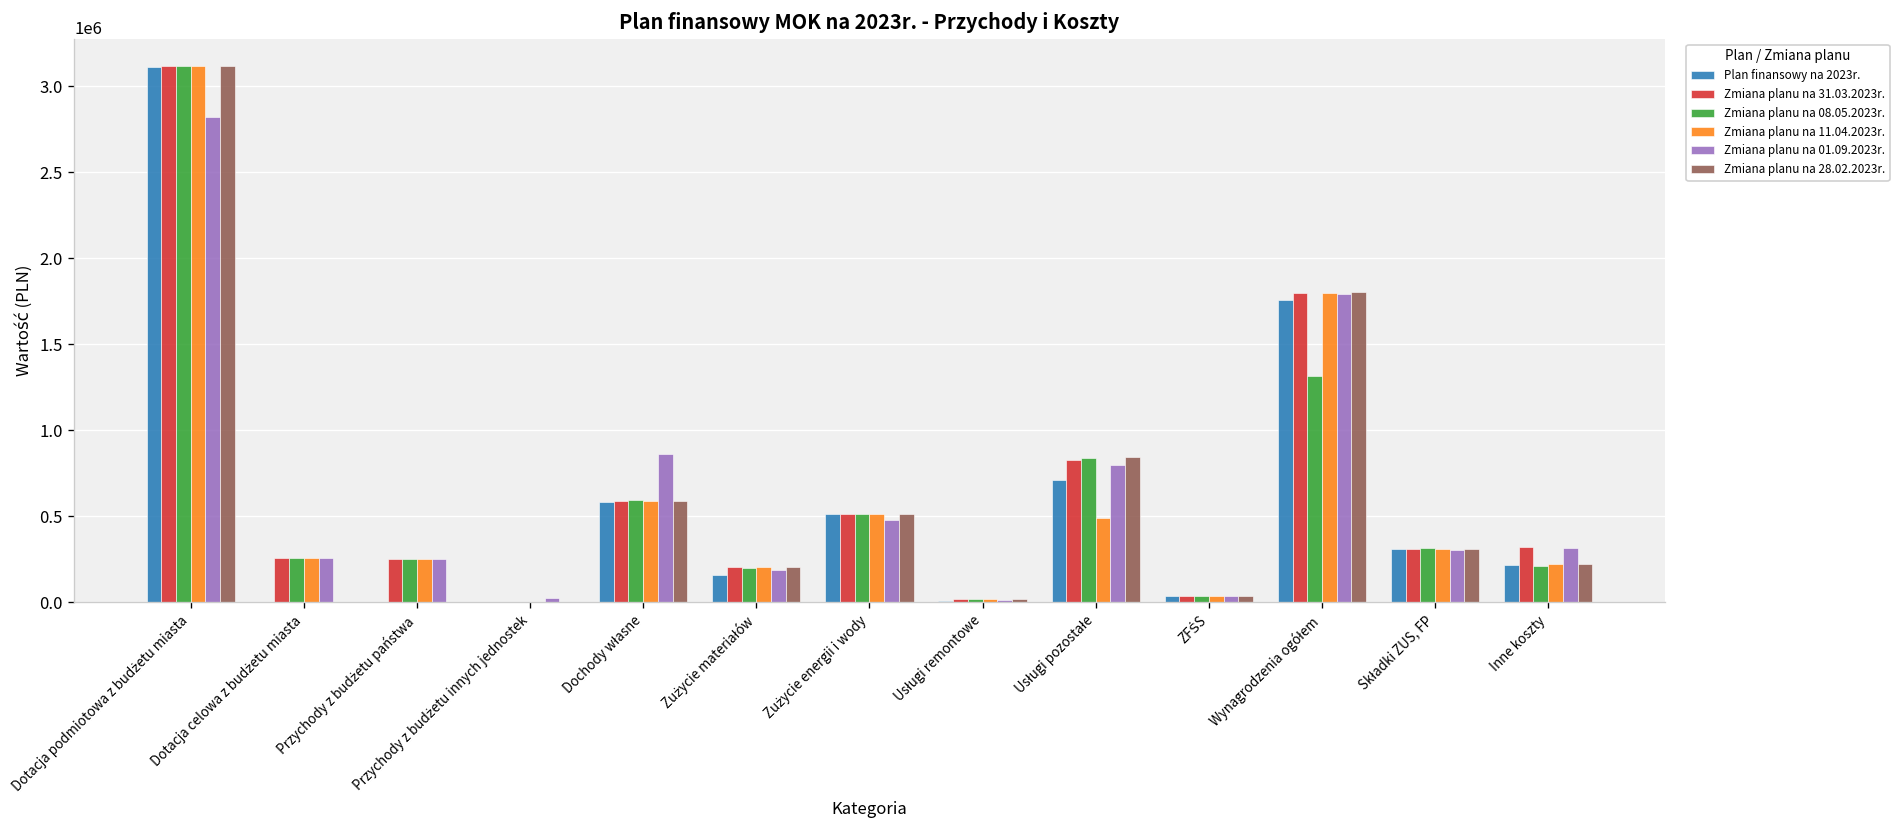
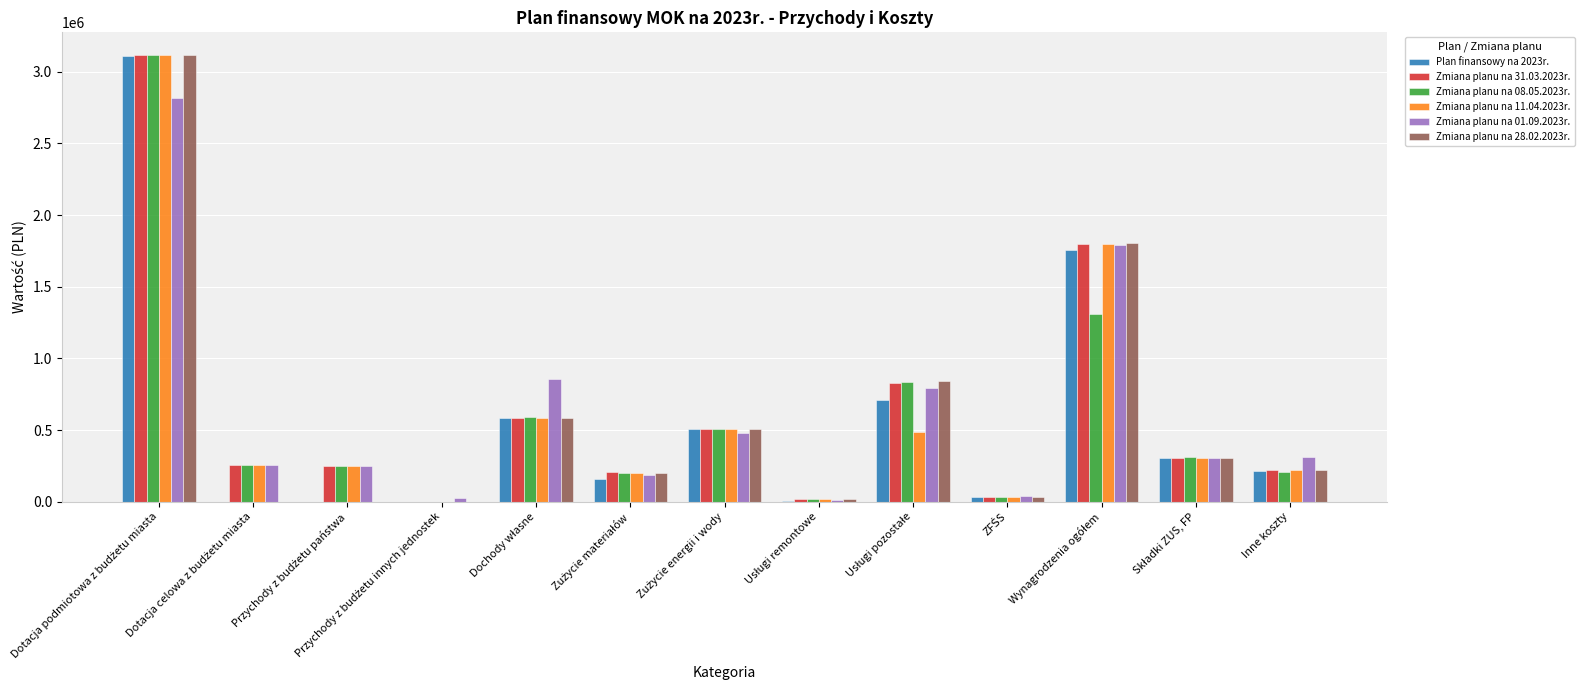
Zmiana planu na 31.03.2023r., Inne koszty: 320000 -> 220000
